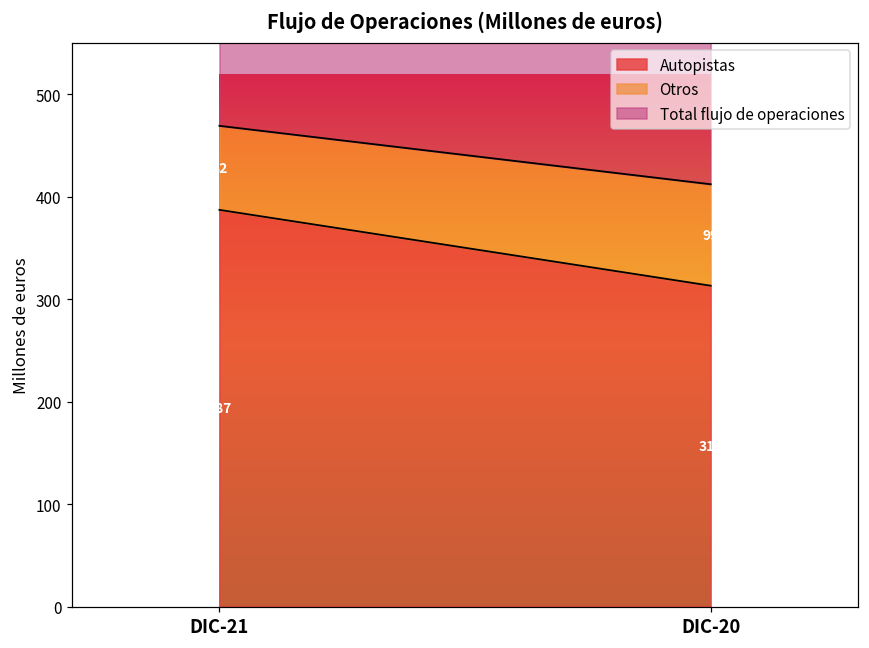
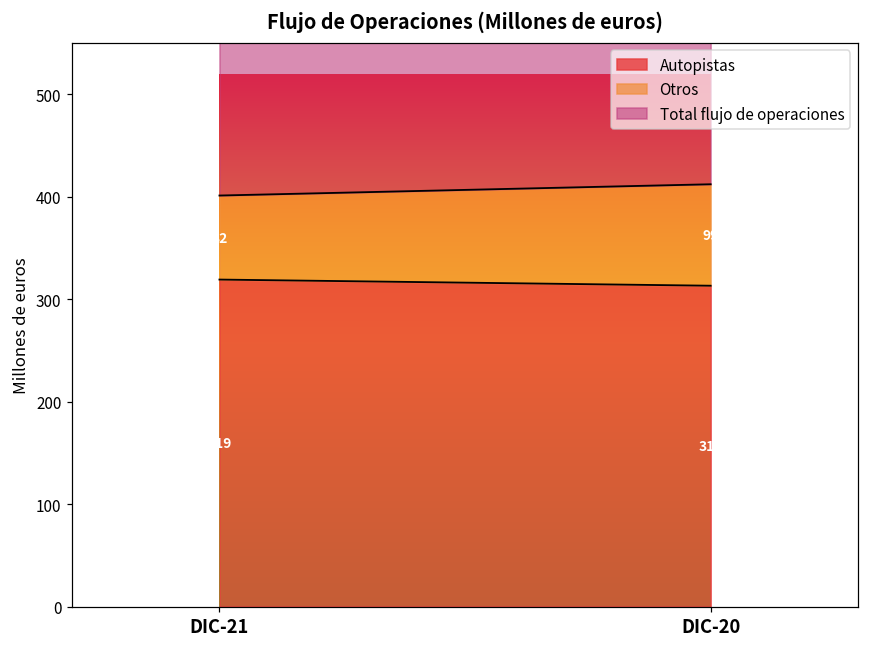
Autopistas, DIC-21: 390 -> 320
